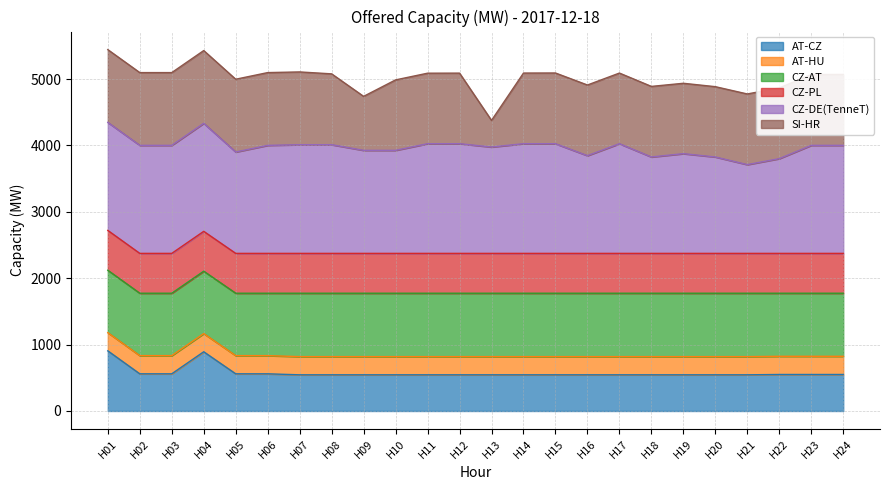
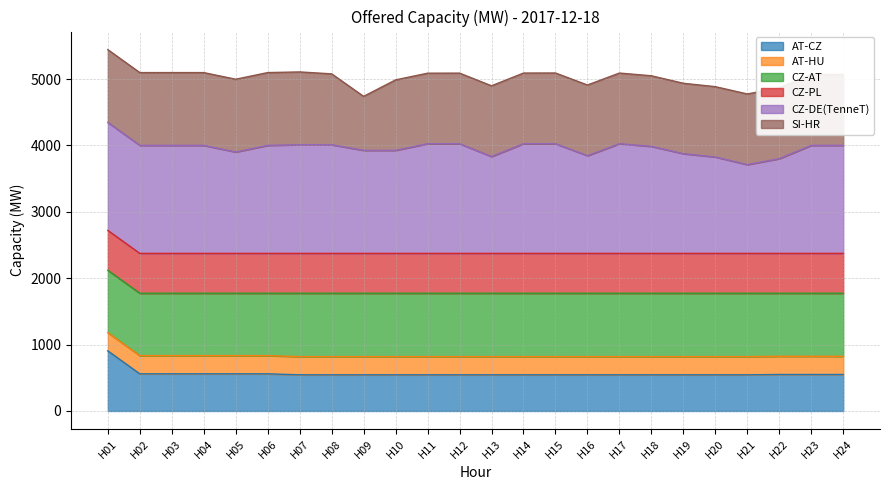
AT-CZ, H04: 900 -> 600
CZ-DE(TenneT), H13: 4000 -> 3800
SI-HR, H13: 400 -> 1100
CZ-DE(TenneT), H18: 3800 -> 4000
